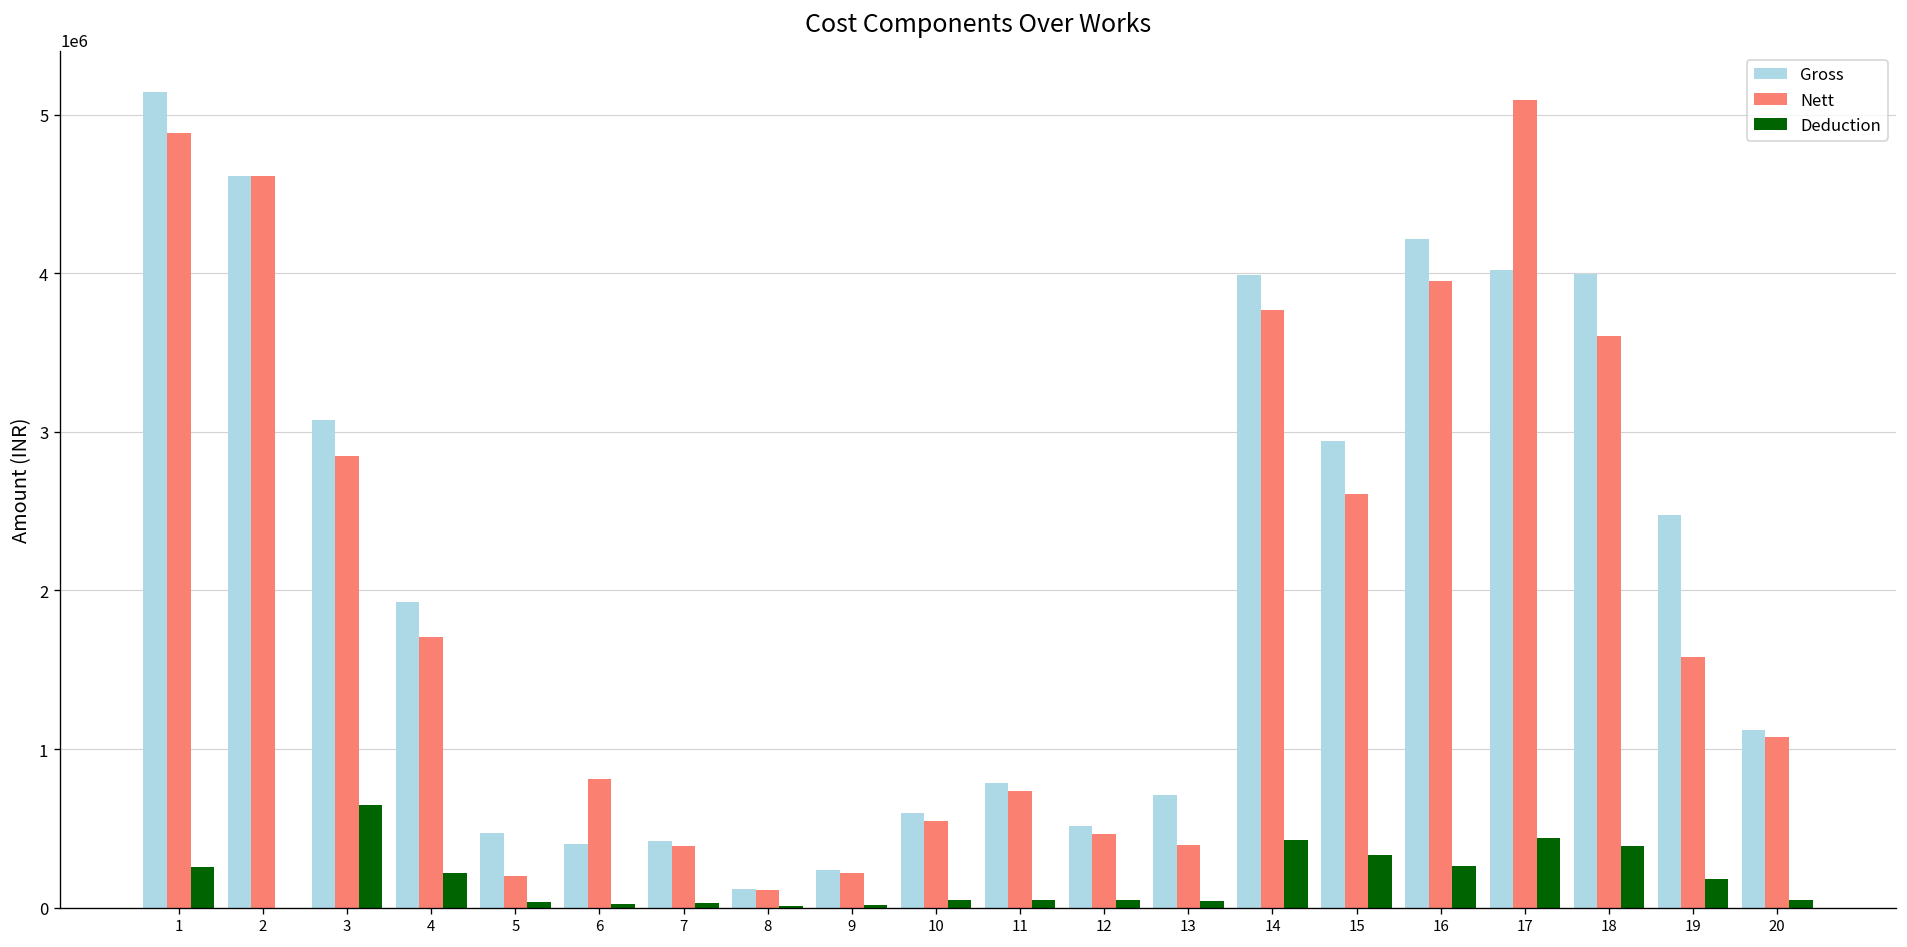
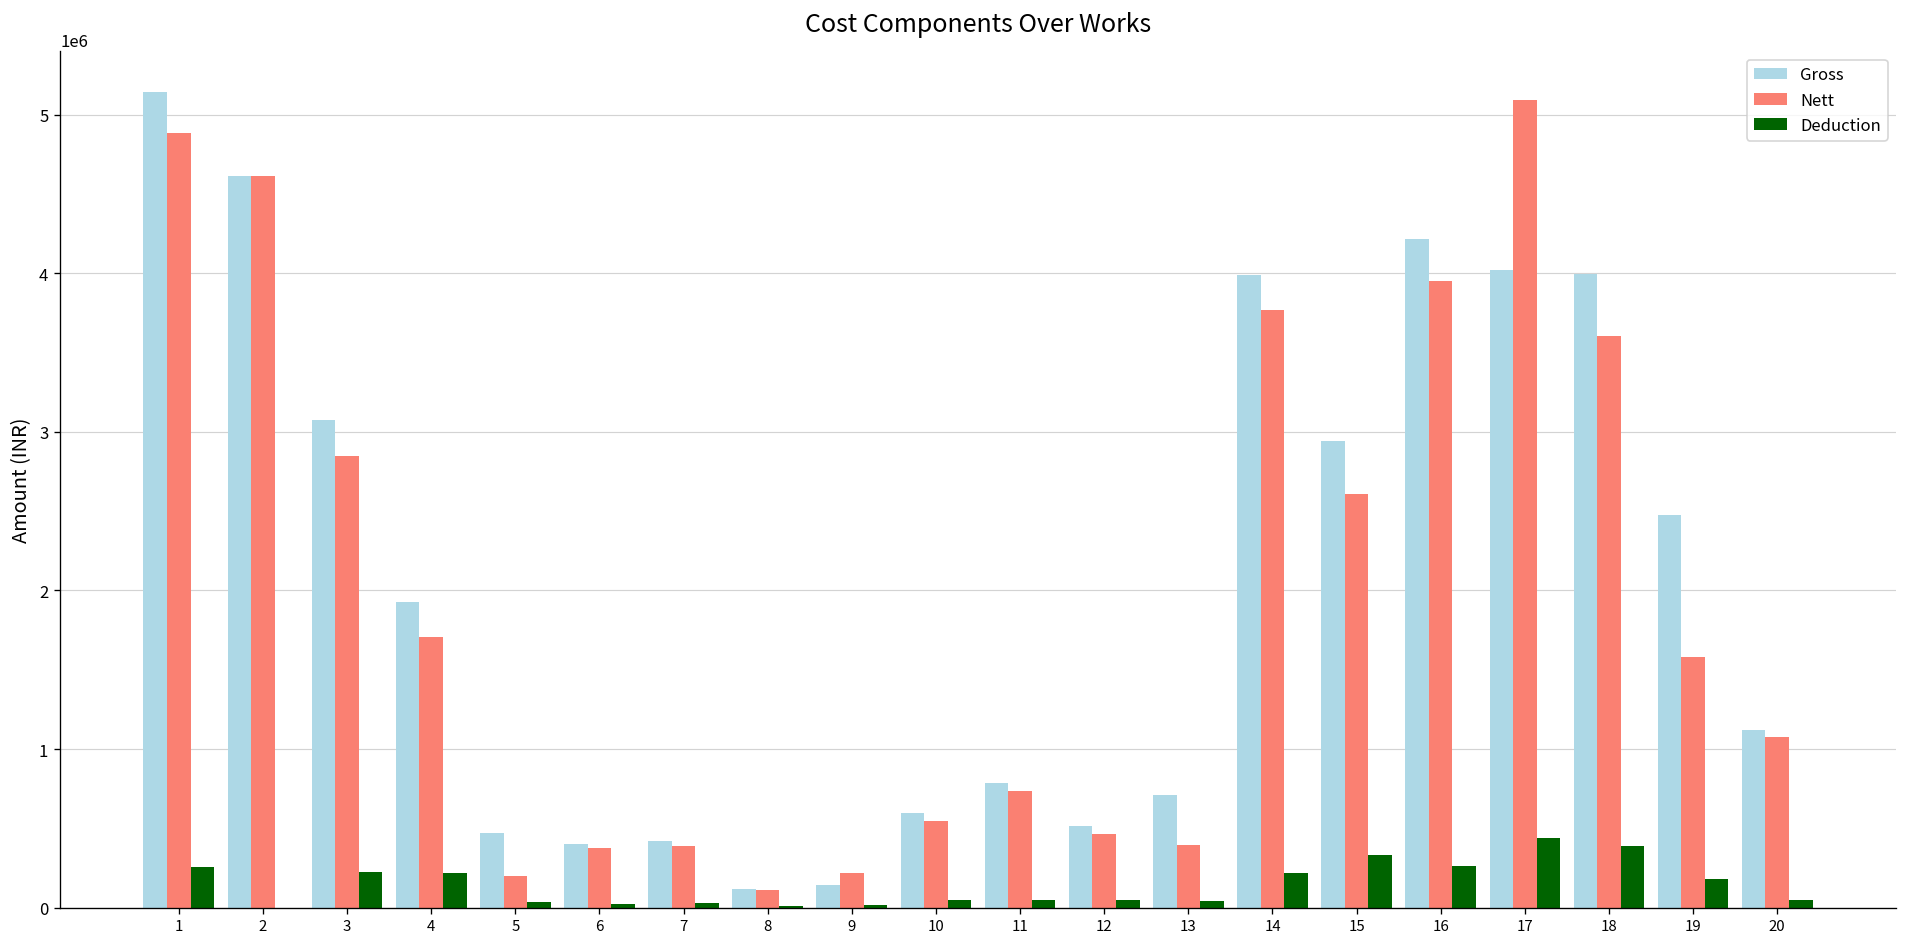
Deduction, 3: 650000 -> 230000
Nett, 6: 810000 -> 380000
Gross, 9: 240000 -> 140000
Deduction, 14: 430000 -> 220000
